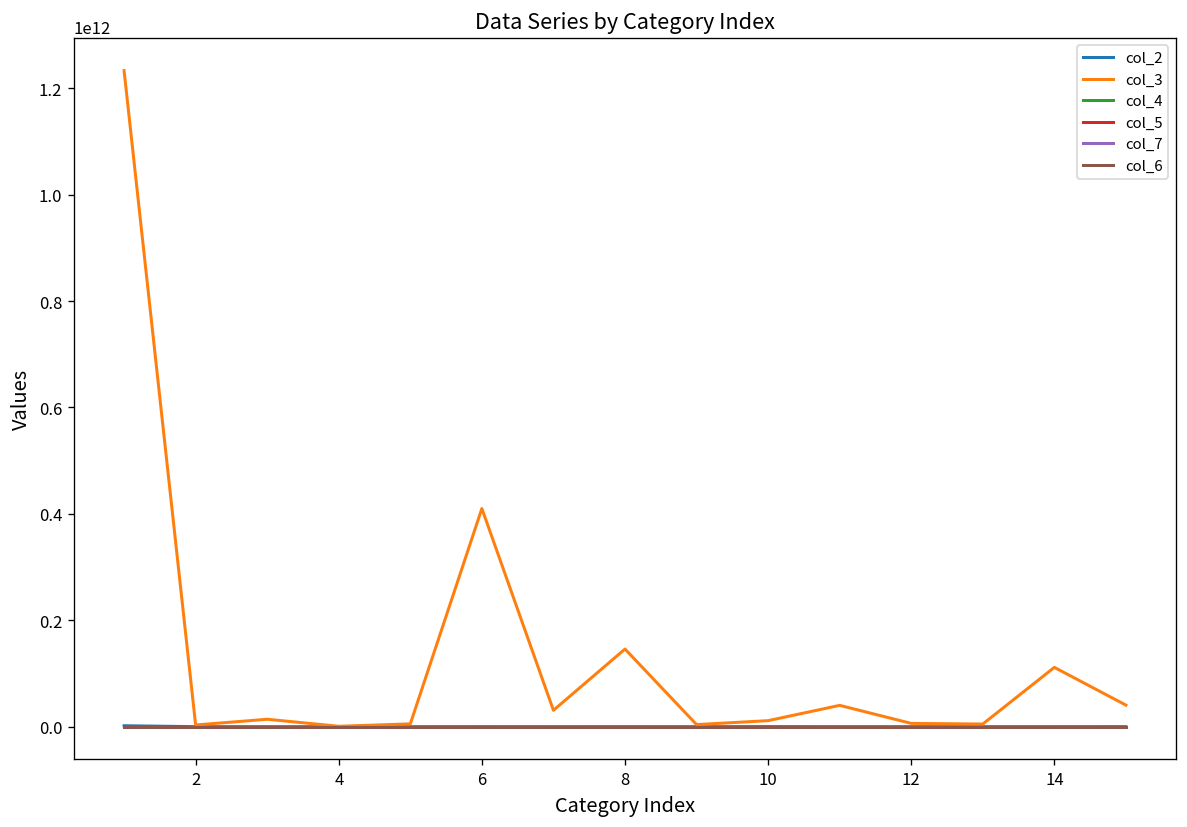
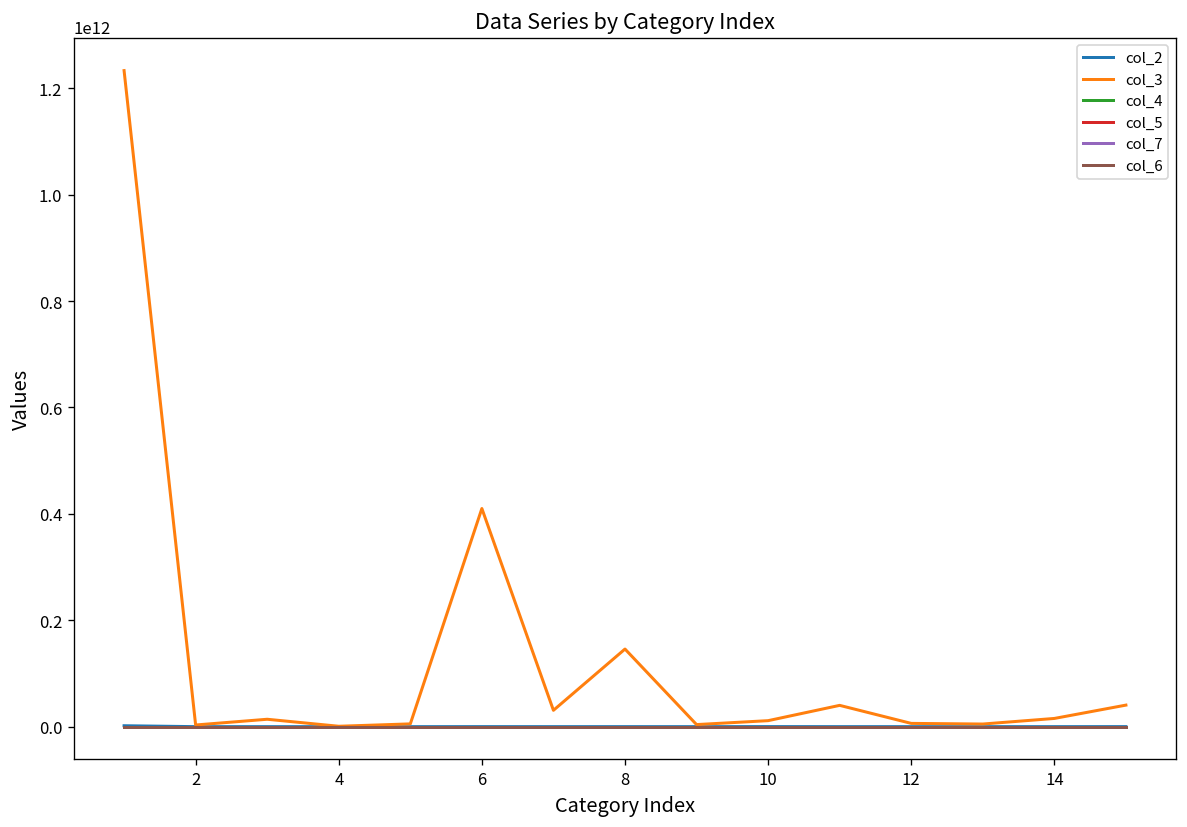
col_3, 14: 110000000000 -> 20000000000
